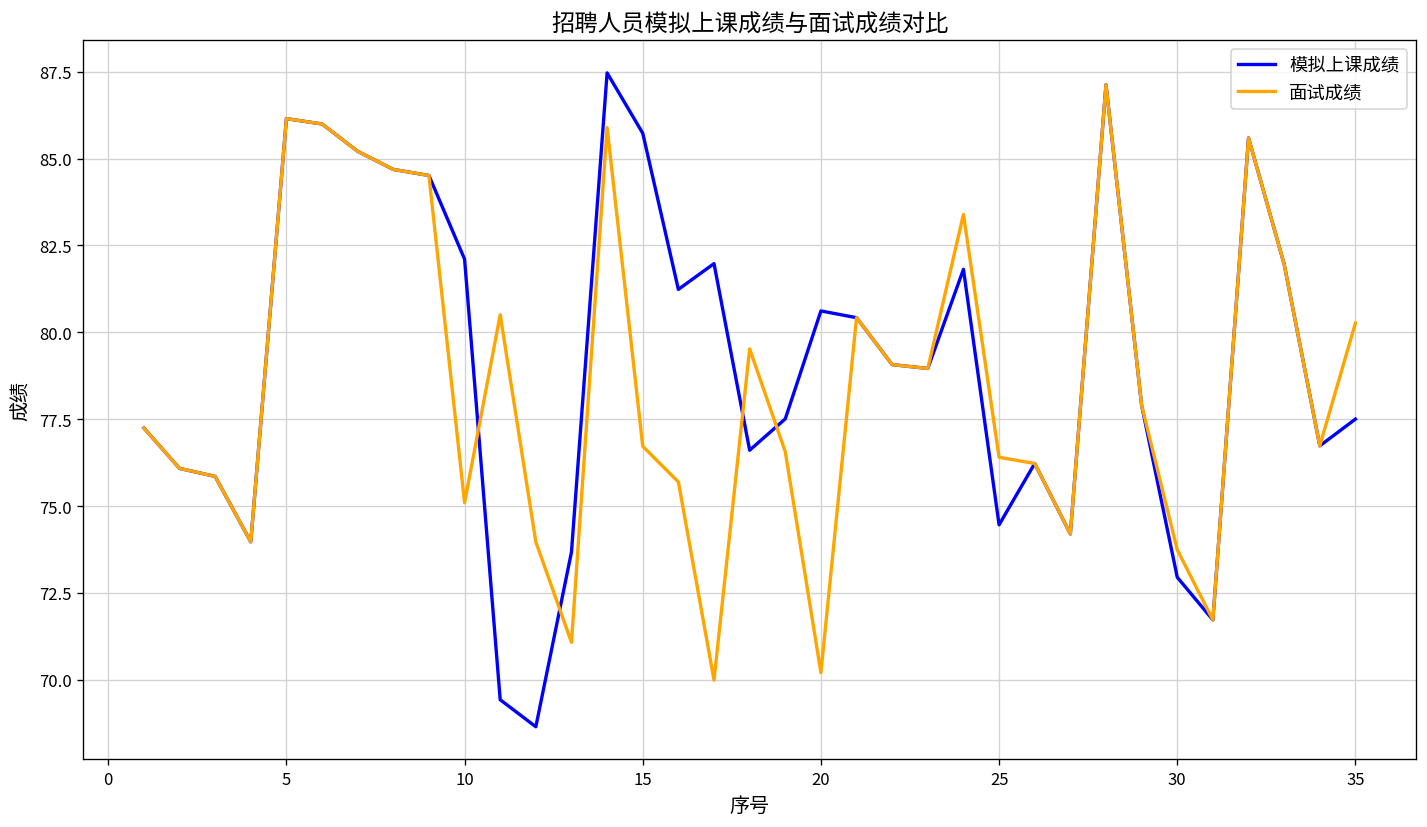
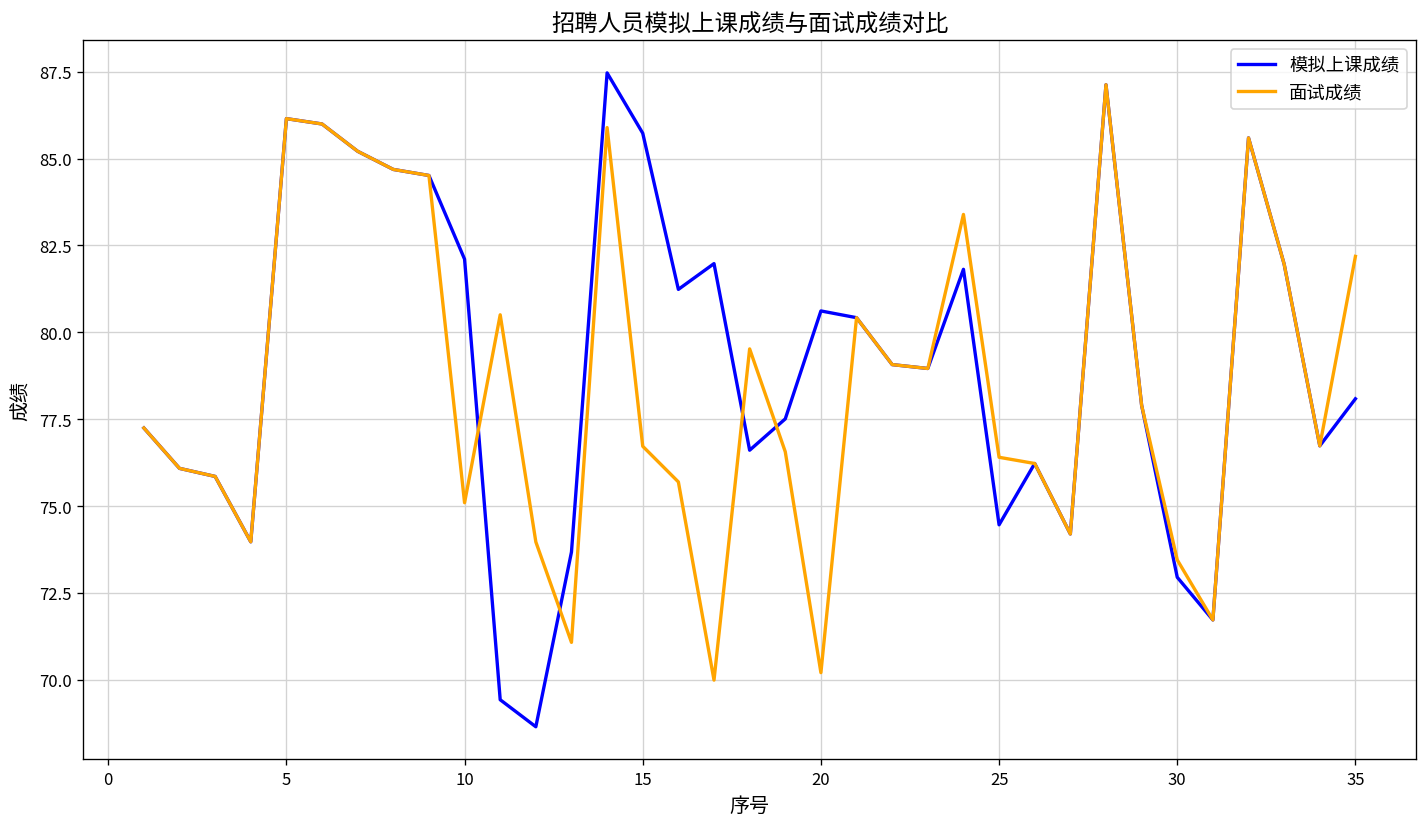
面试成绩, 30: 73.7 -> 73.5
模拟上课成绩, 35: 77.5 -> 78.1
面试成绩, 35: 80.3 -> 82.2
